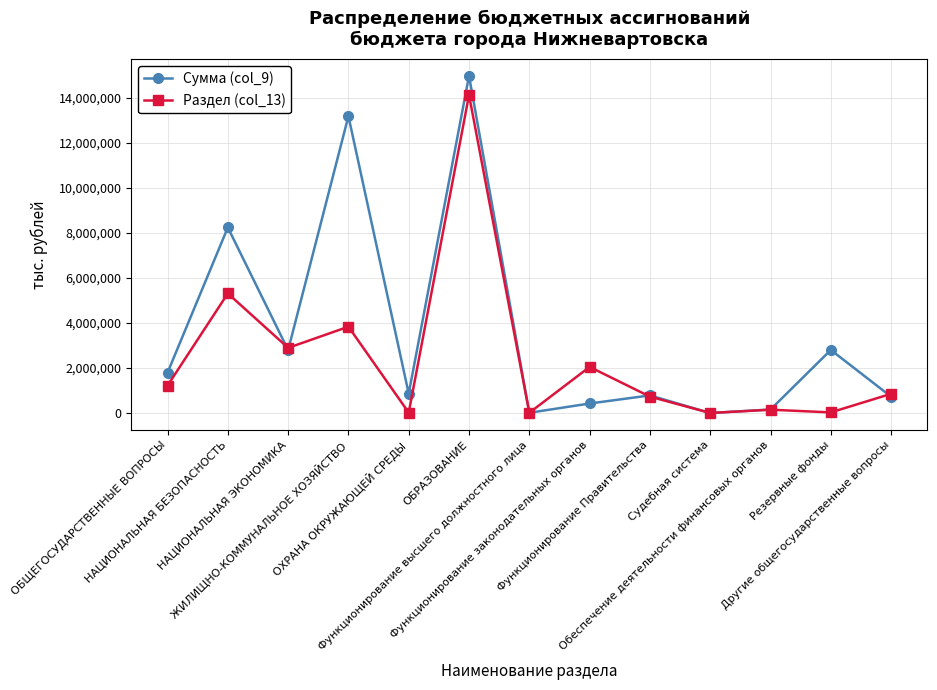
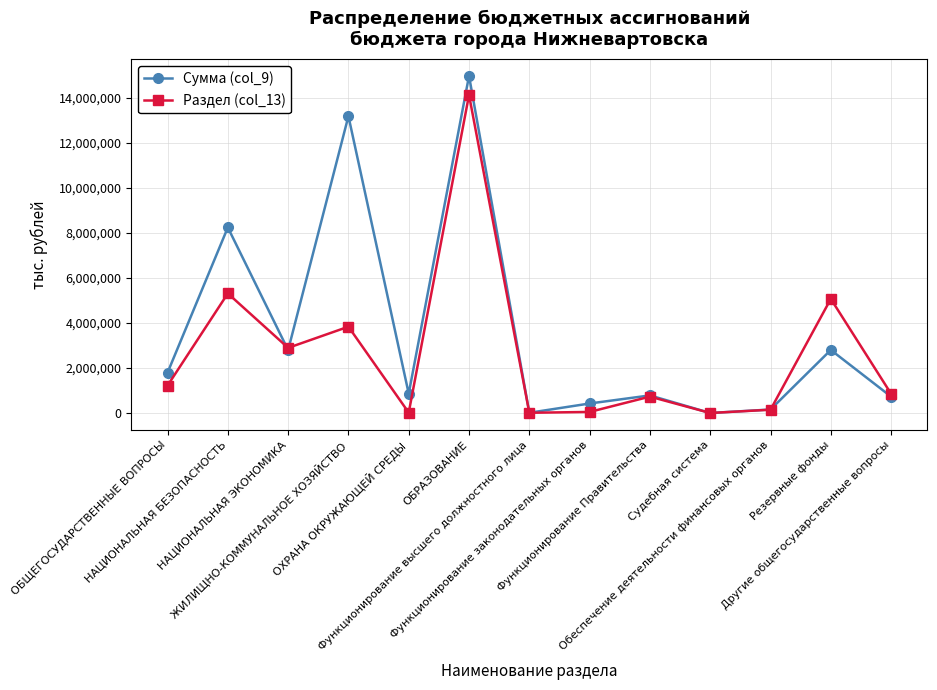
Раздел (col_13), Функционирование законодательных органов: 2,000,000 -> 0
Раздел (col_13), Резервные фонды: 0 -> 5,100,000
